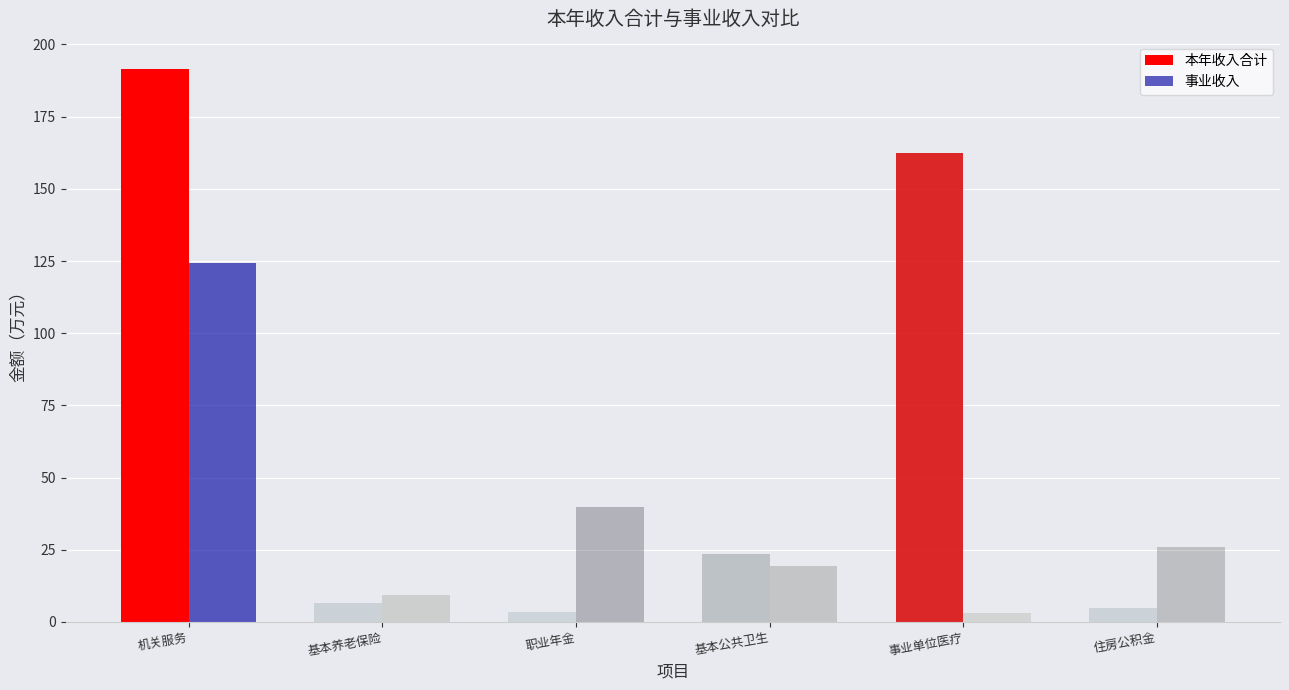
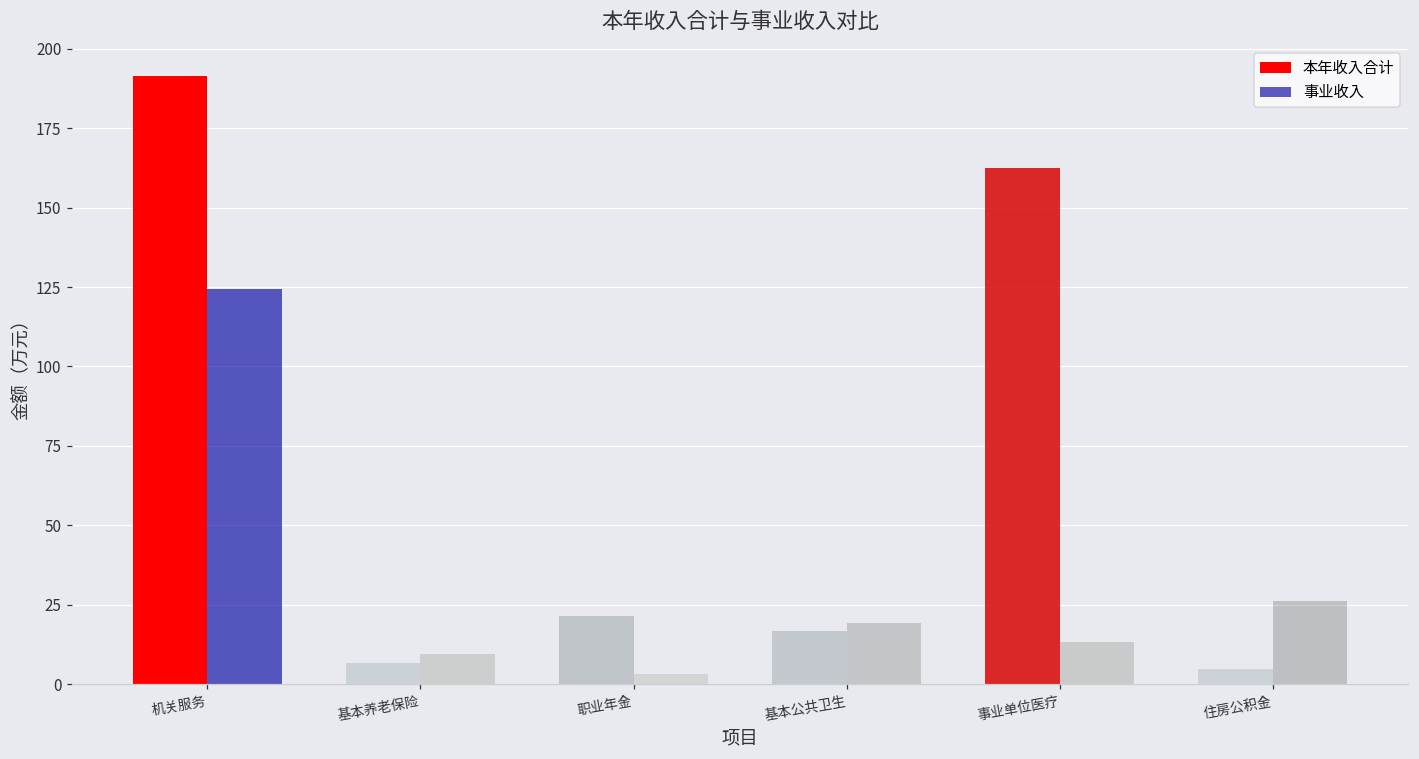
本年收入合计, 职业年金: 3 -> 21
事业收入, 职业年金: 40 -> 3
本年收入合计, 基本公共卫生: 23 -> 17
事业收入, 事业单位医疗: 3 -> 13
